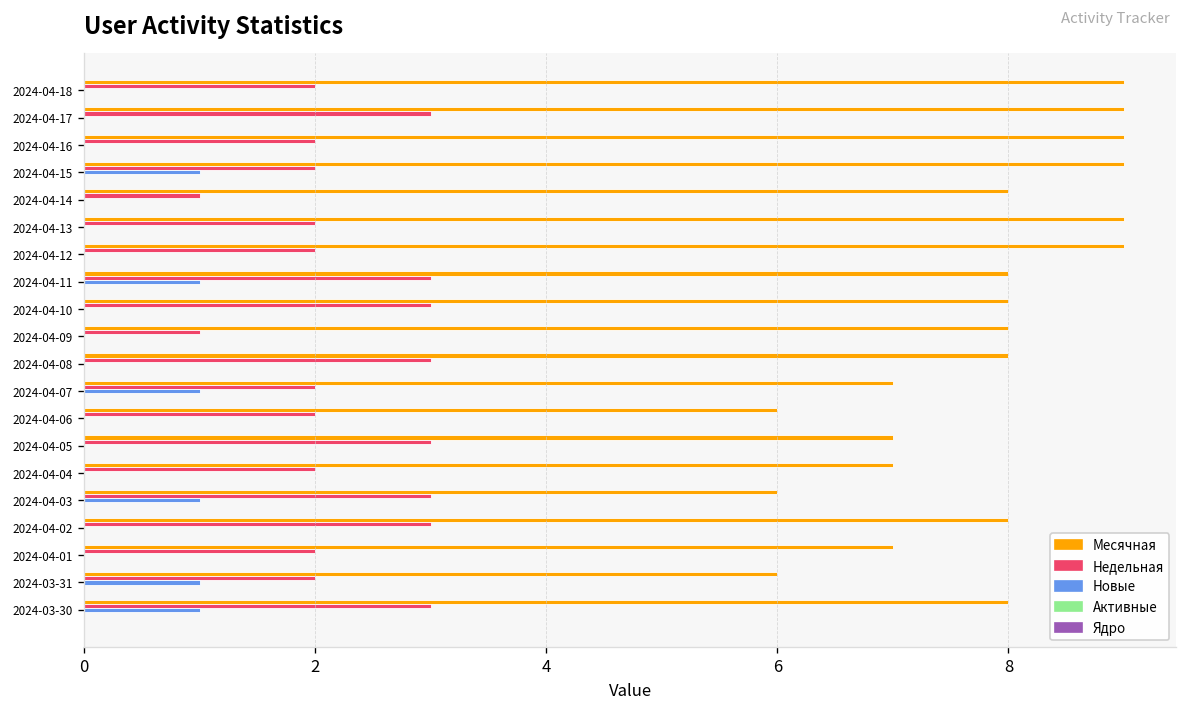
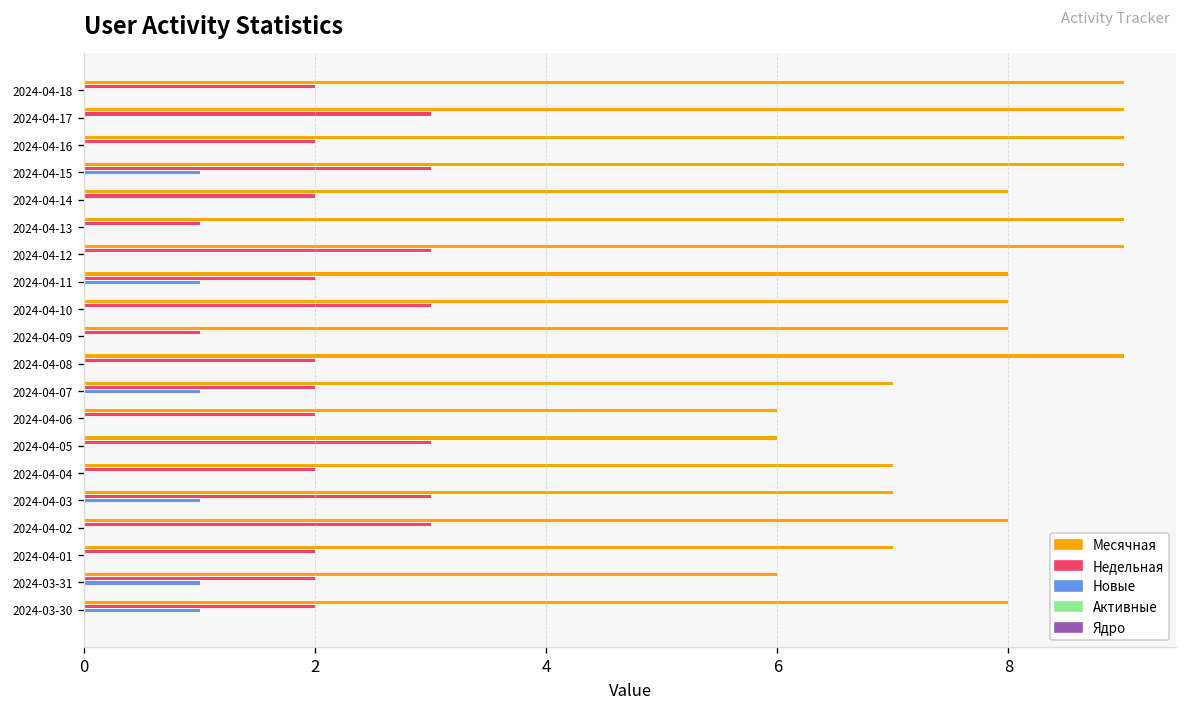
Недельная, 2024-04-15: 2 -> 3
Недельная, 2024-04-14: 1 -> 2
Недельная, 2024-04-13: 2 -> 1
Недельная, 2024-04-12: 2 -> 3
Недельная, 2024-04-11: 3 -> 2
Месячная, 2024-04-08: 8 -> 9
Недельная, 2024-04-08: 3 -> 2
Месячная, 2024-04-05: 7 -> 6
Месячная, 2024-04-03: 6 -> 7
Недельная, 2024-03-30: 3 -> 2
